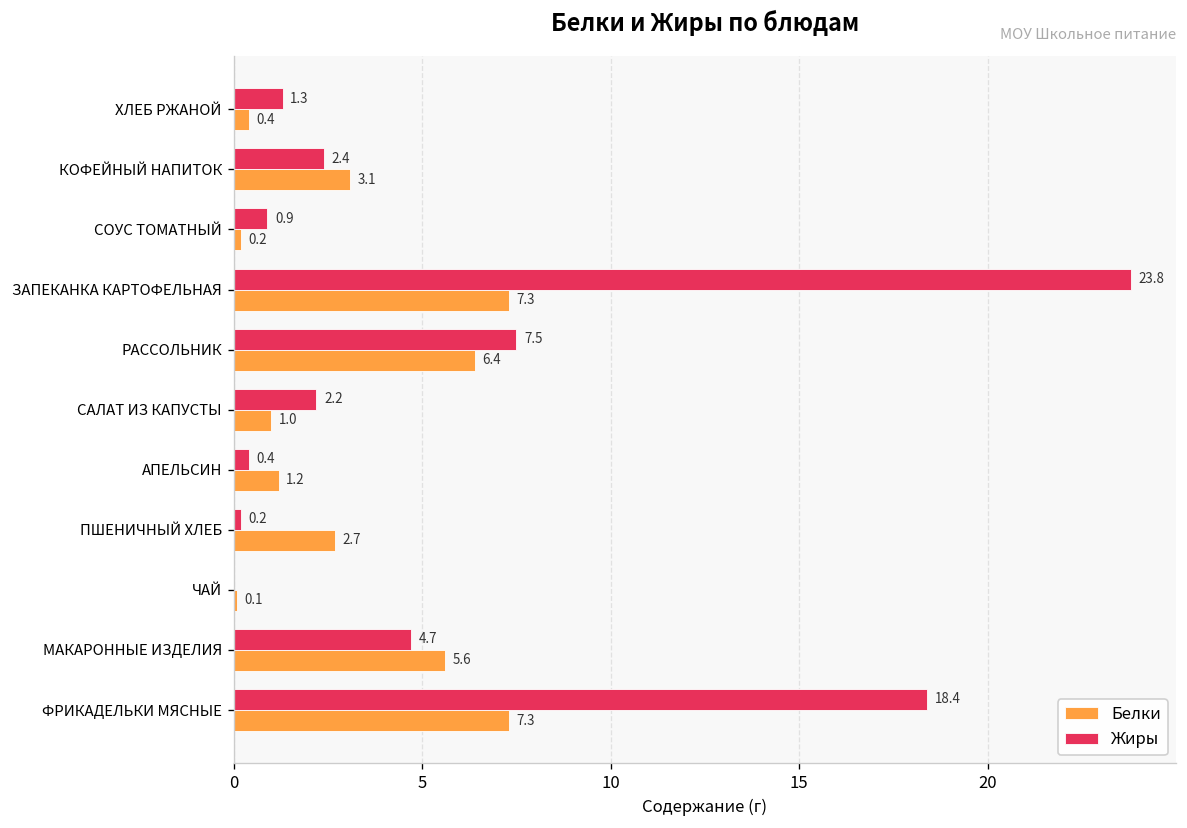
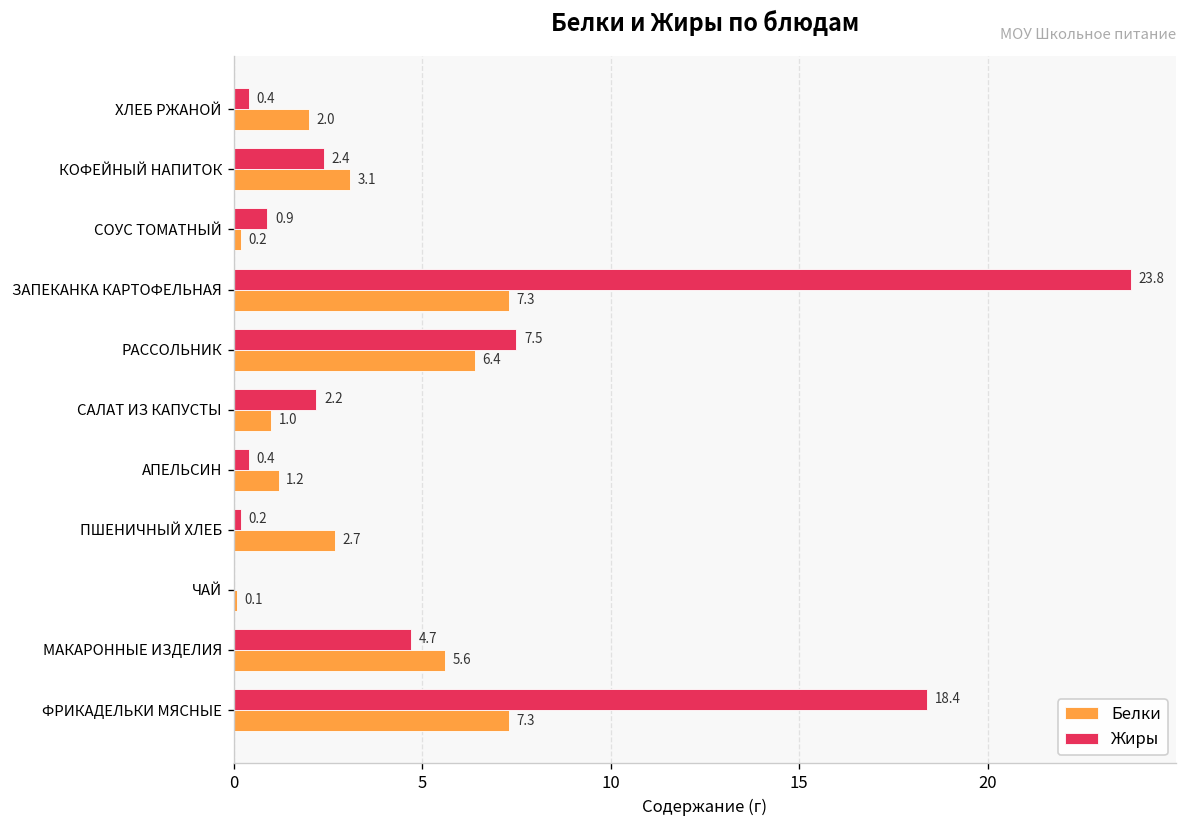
Жиры, ХЛЕБ РЖАНОЙ: 1.3 -> 0.4
Белки, ХЛЕБ РЖАНОЙ: 0.4 -> 2.0
